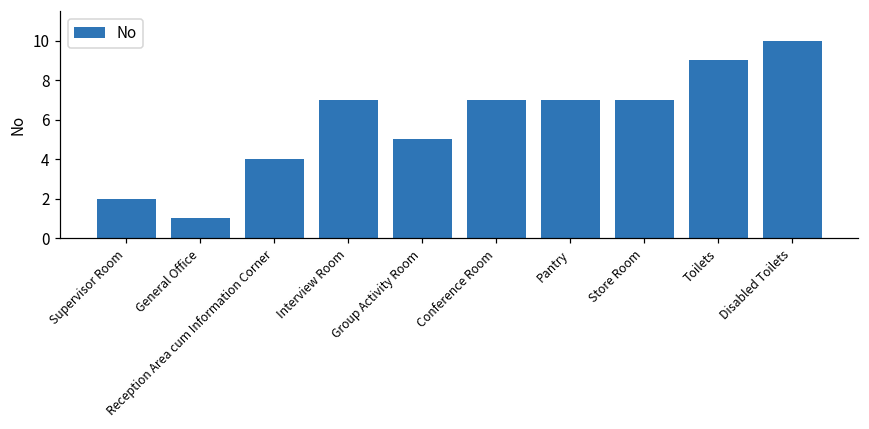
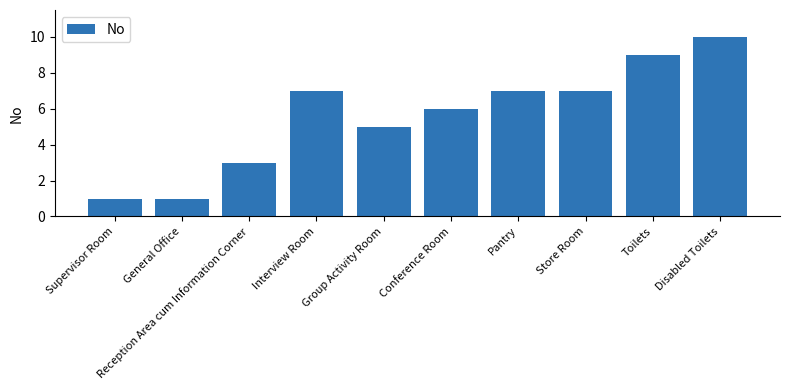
Supervisor Room: 2 -> 1
Reception Area cum Information Corner: 4 -> 3
Conference Room: 7 -> 6
